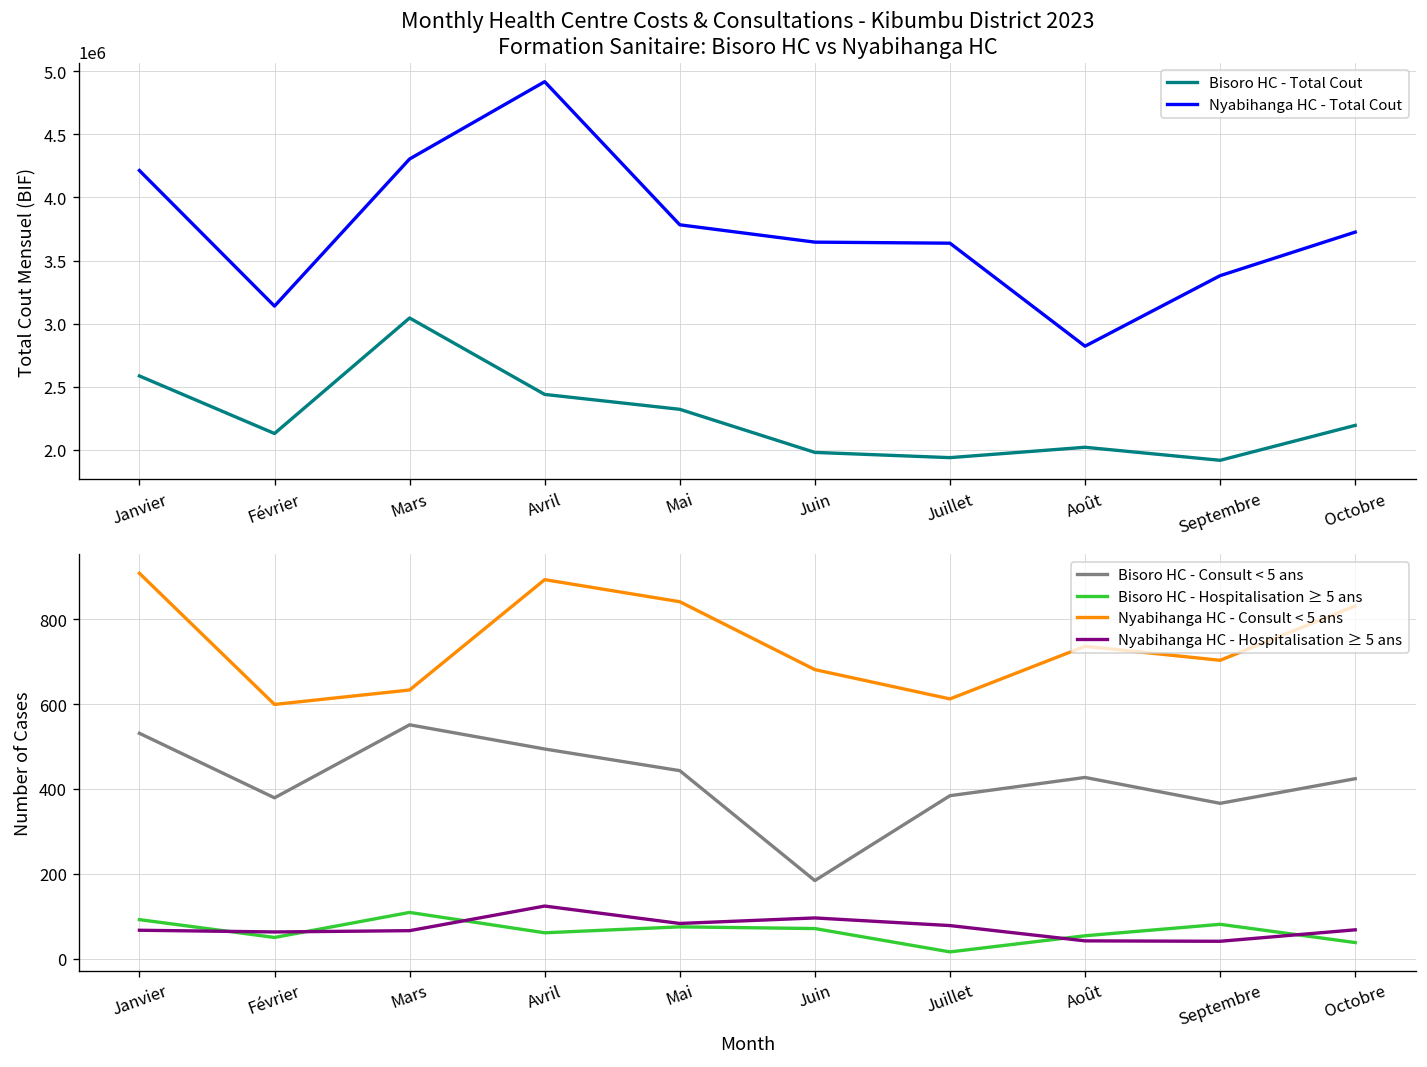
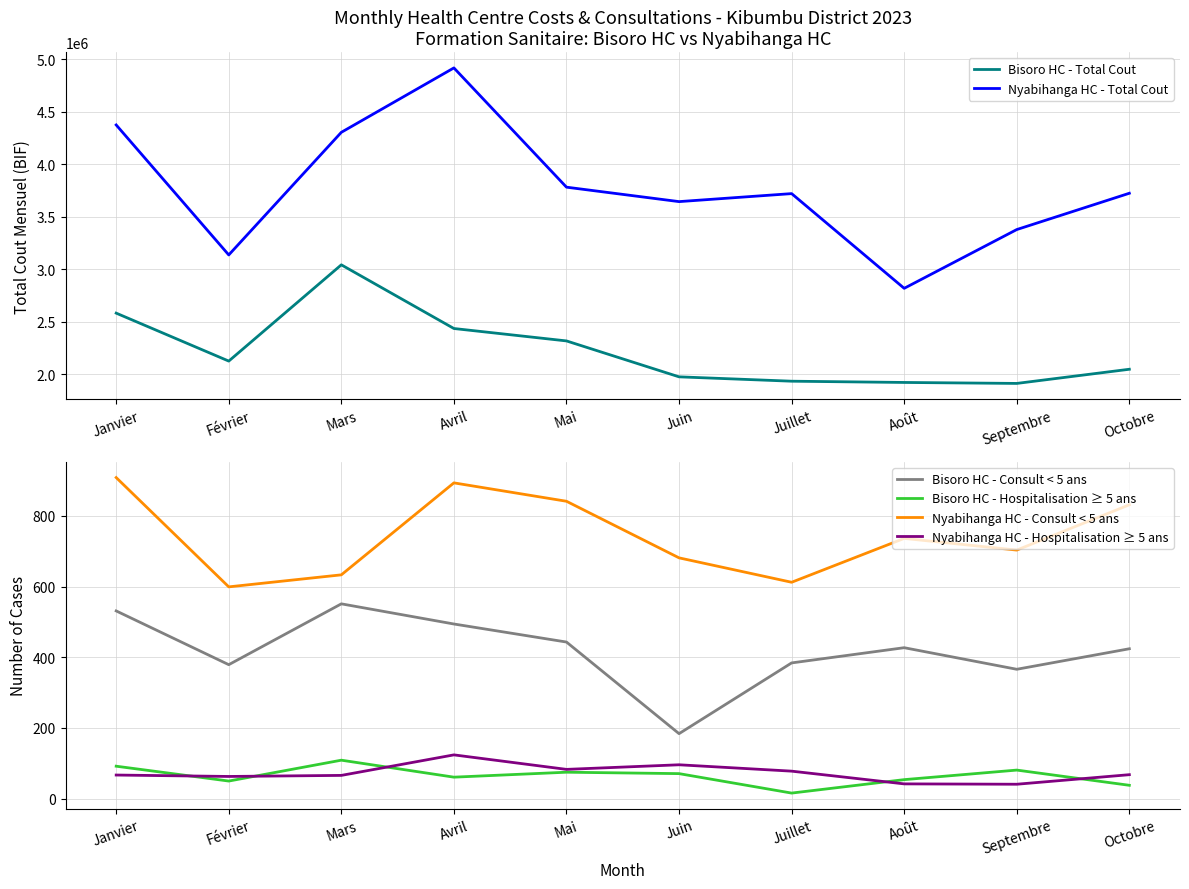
Monthly Health Centre Costs & Consultations - Kibumbu District 2023 Formation Sanitaire: Bisoro HC vs Nyabihanga HC, Nyabihanga HC - Total Cout, Janvier: 4210000 -> 4380000
Monthly Health Centre Costs & Consultations - Kibumbu District 2023 Formation Sanitaire: Bisoro HC vs Nyabihanga HC, Nyabihanga HC - Total Cout, Juillet: 3640000 -> 3720000
Monthly Health Centre Costs & Consultations - Kibumbu District 2023 Formation Sanitaire: Bisoro HC vs Nyabihanga HC, Bisoro HC - Total Cout, Août: 2020000 -> 1920000
Monthly Health Centre Costs & Consultations - Kibumbu District 2023 Formation Sanitaire: Bisoro HC vs Nyabihanga HC, Bisoro HC - Total Cout, Octobre: 2190000 -> 2050000
